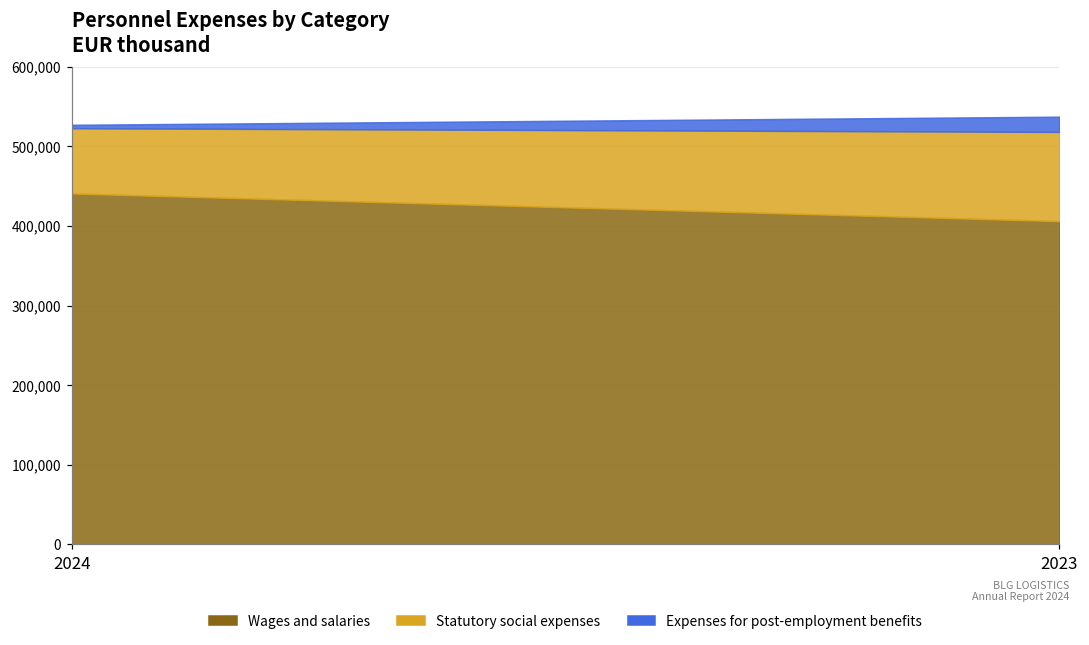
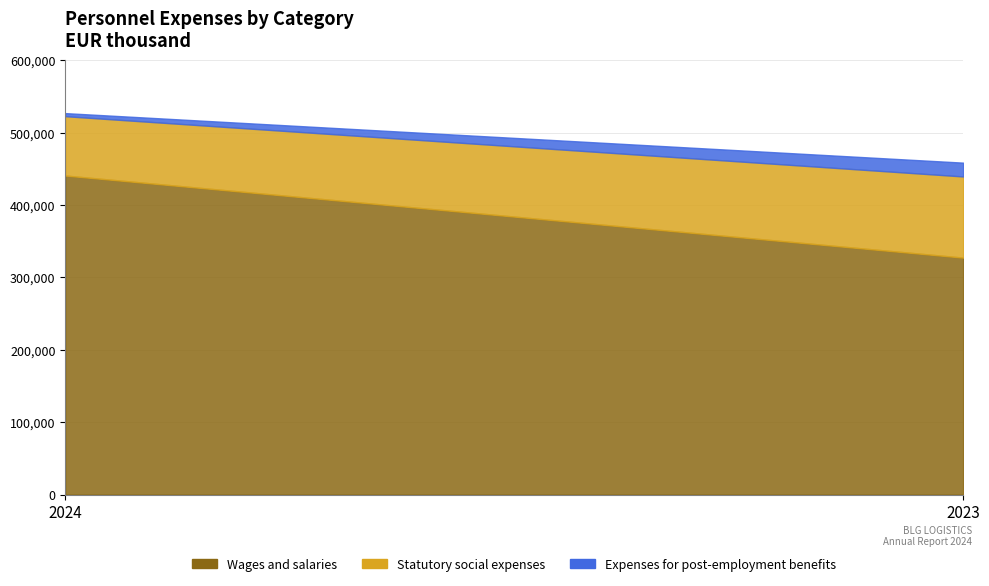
Wages and salaries, 2023: 410,000 -> 330,000
